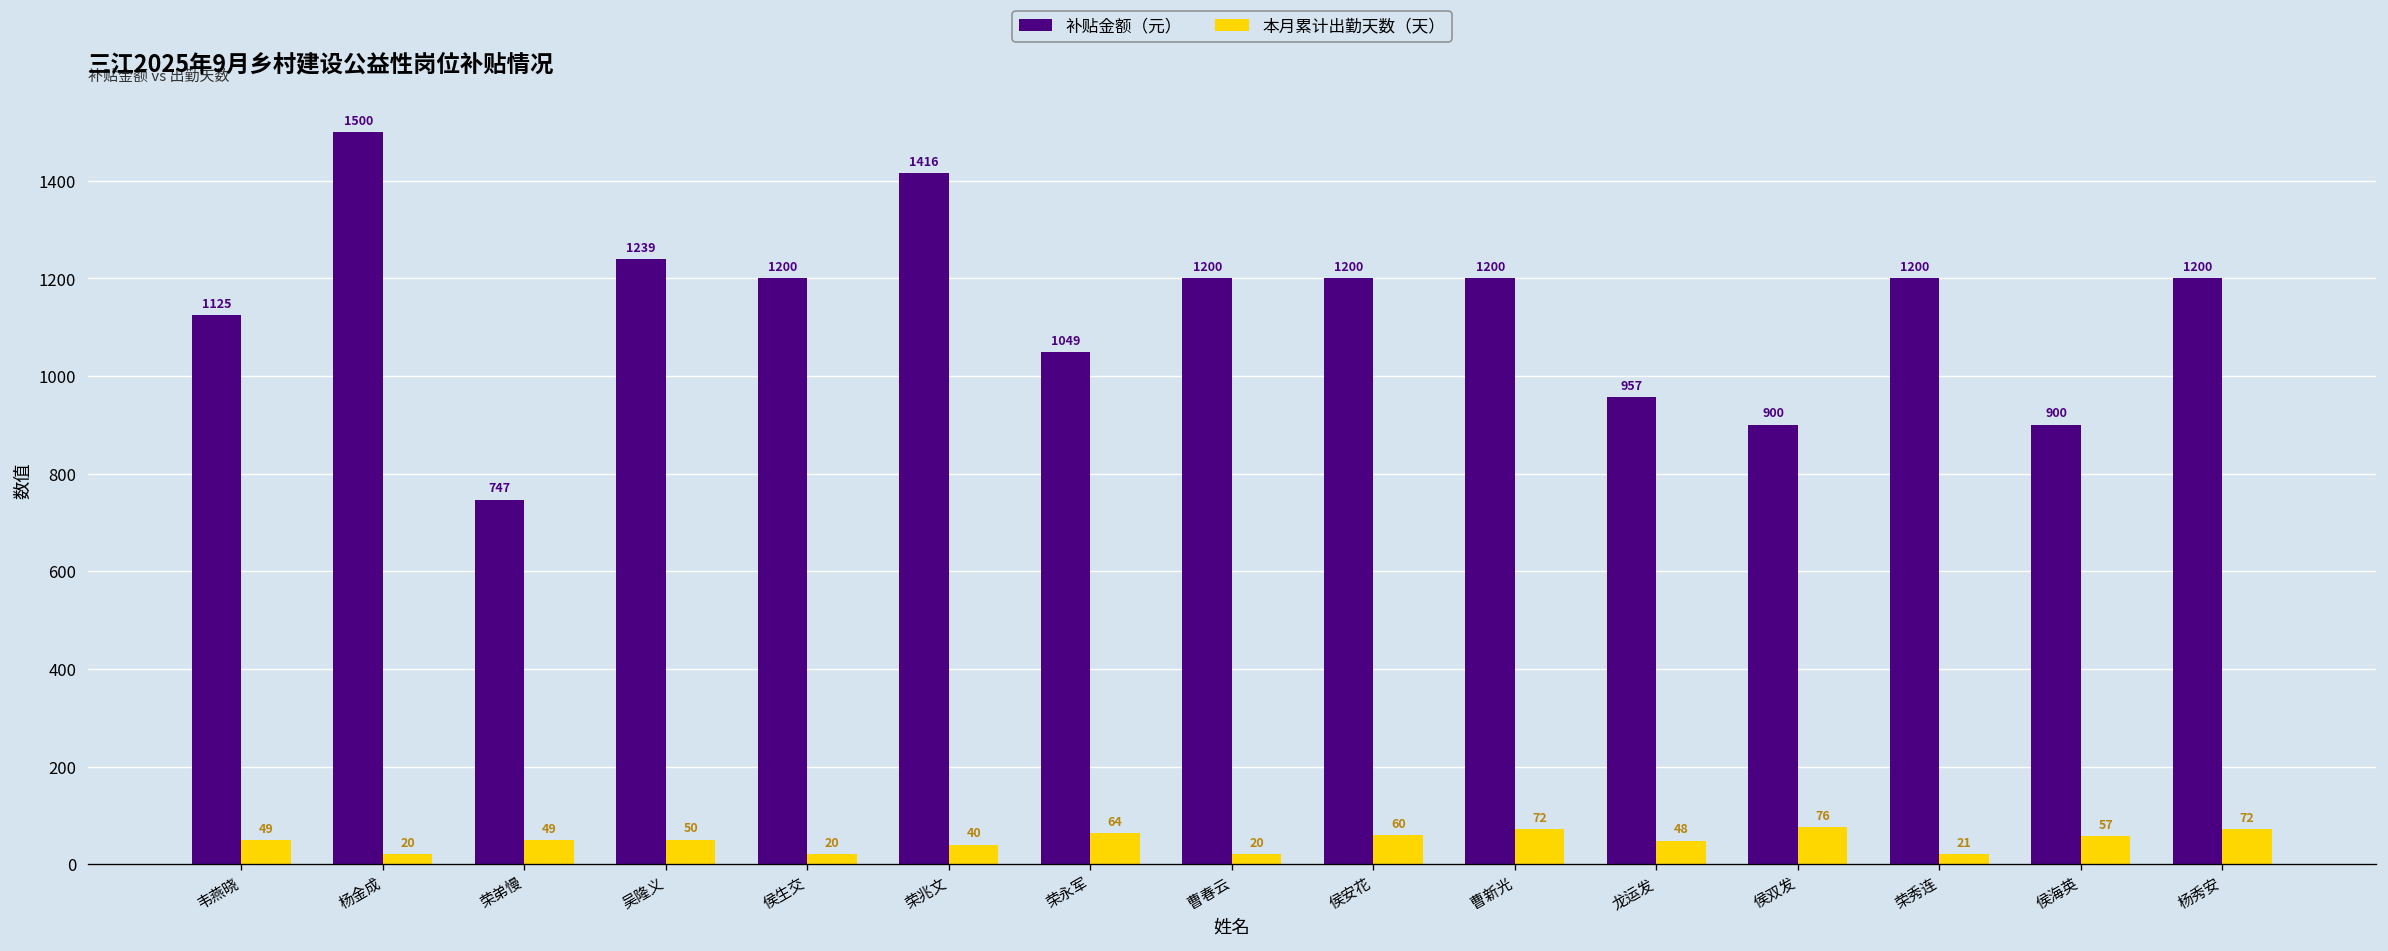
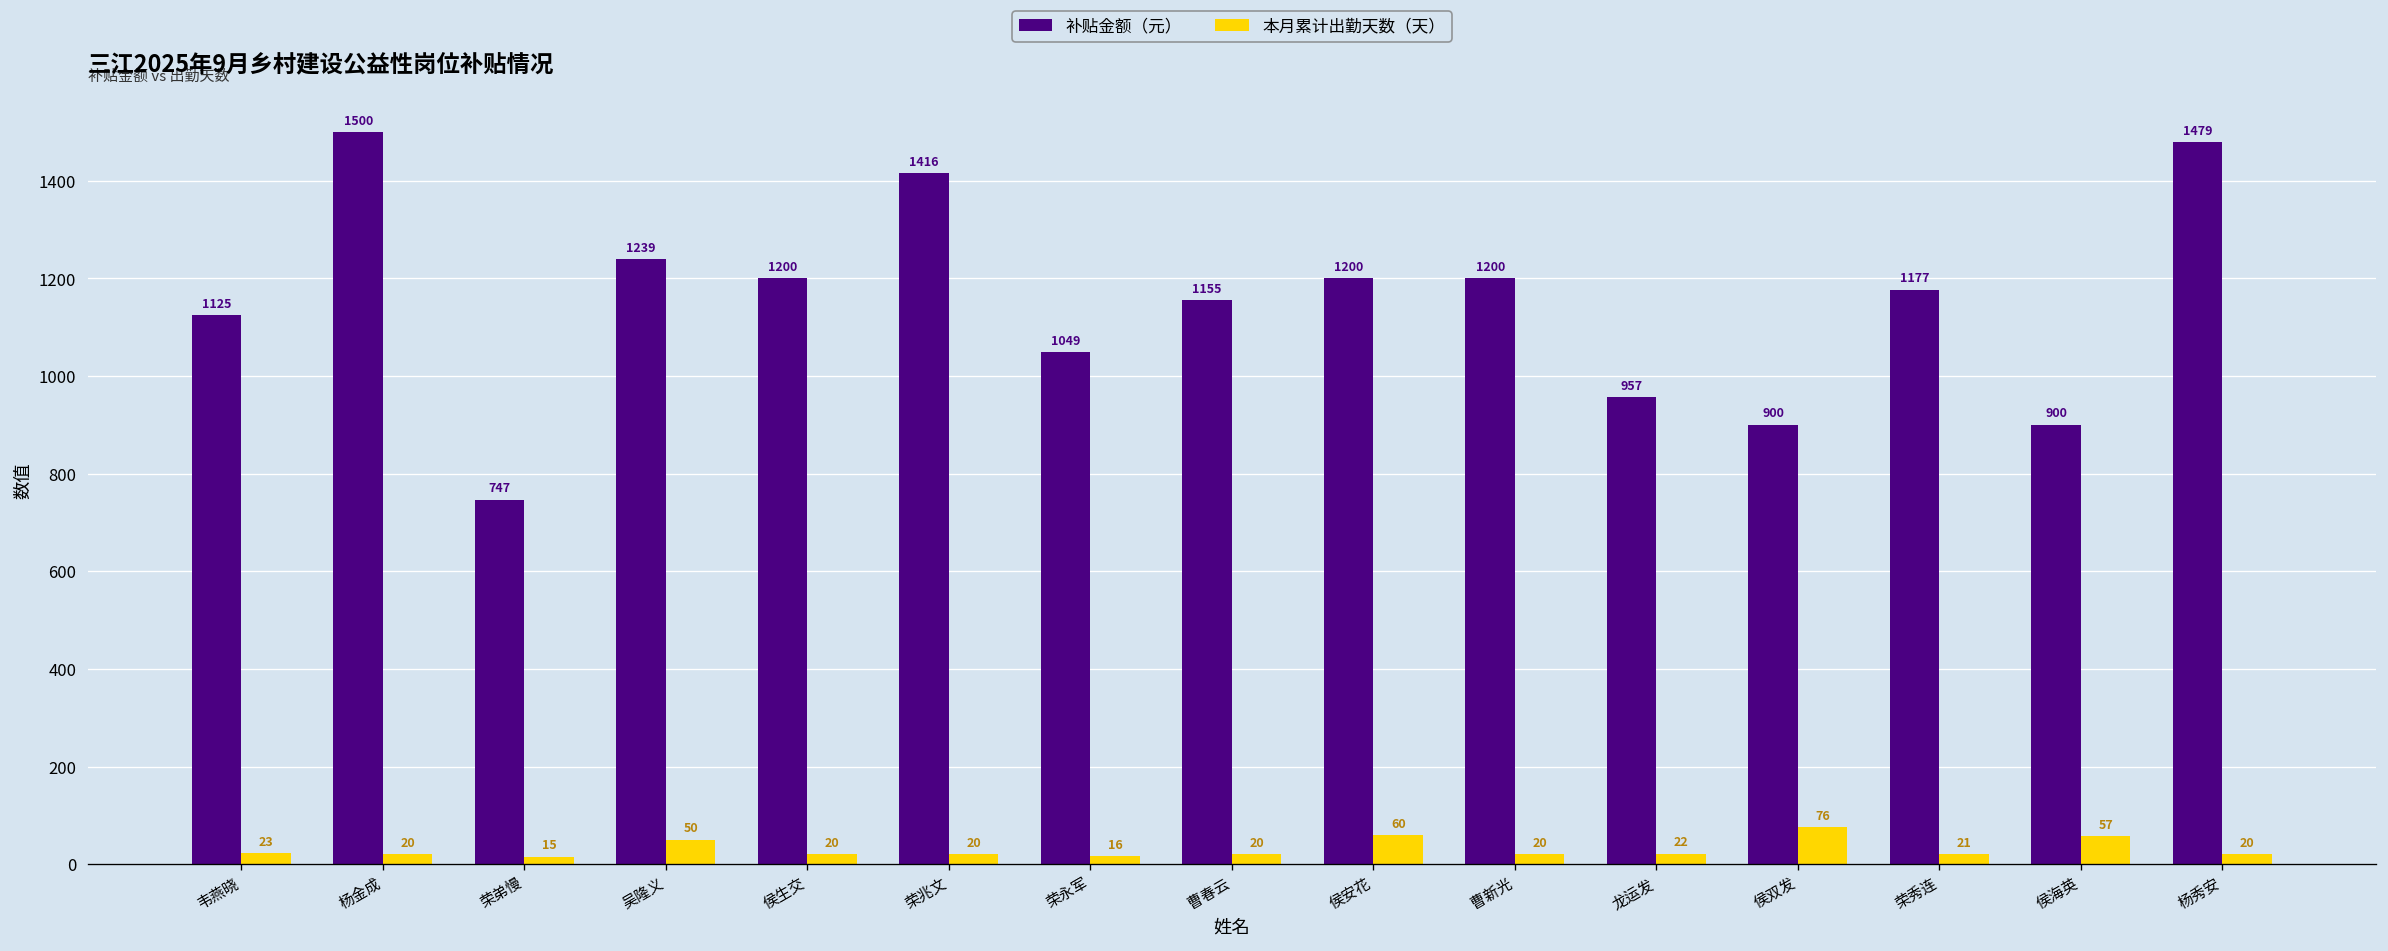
本月累计出勤天数（天）, 韦燕晓: 49 -> 23
本月累计出勤天数（天）, 荣弟慢: 49 -> 15
本月累计出勤天数（天）, 荣兆文: 40 -> 20
本月累计出勤天数（天）, 荣永军: 64 -> 16
补贴金额（元）, 曹春云: 1200 -> 1155
本月累计出勤天数（天）, 曹新光: 72 -> 20
本月累计出勤天数（天）, 龙运发: 48 -> 22
补贴金额（元）, 荣秀连: 1200 -> 1177
补贴金额（元）, 杨秀安: 1200 -> 1479
本月累计出勤天数（天）, 杨秀安: 72 -> 20
